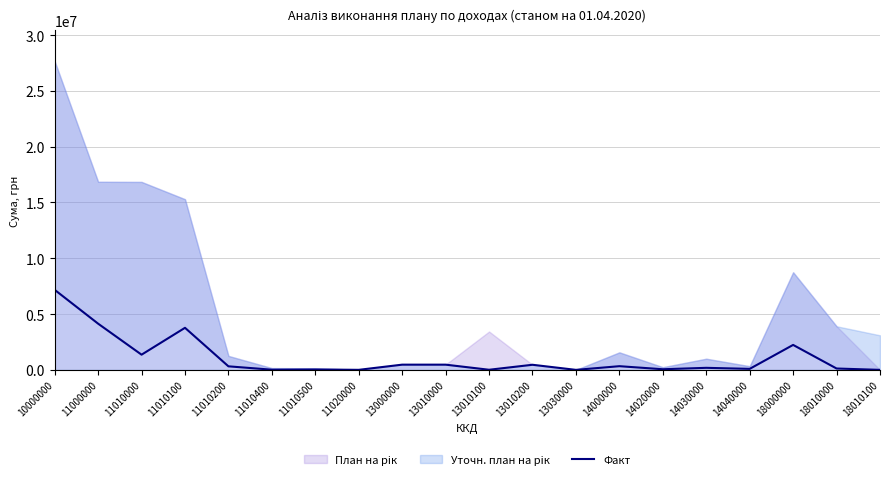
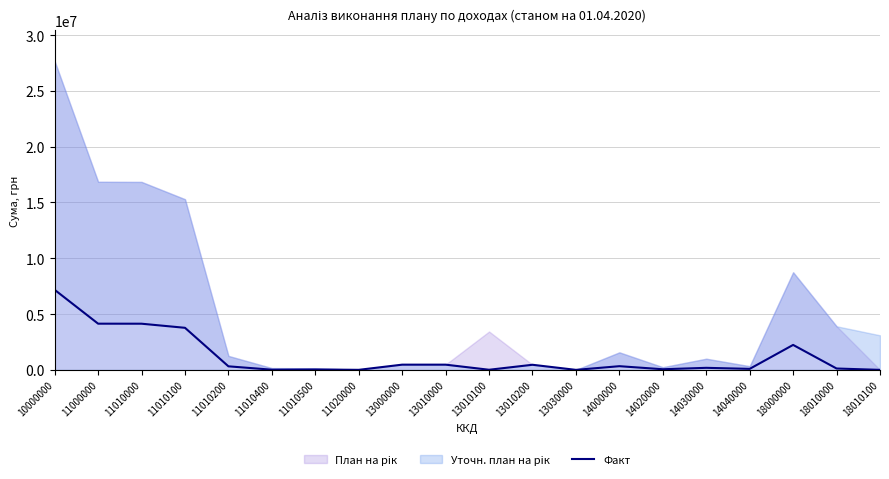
Факт, 11010000: 1400000 -> 4100000
